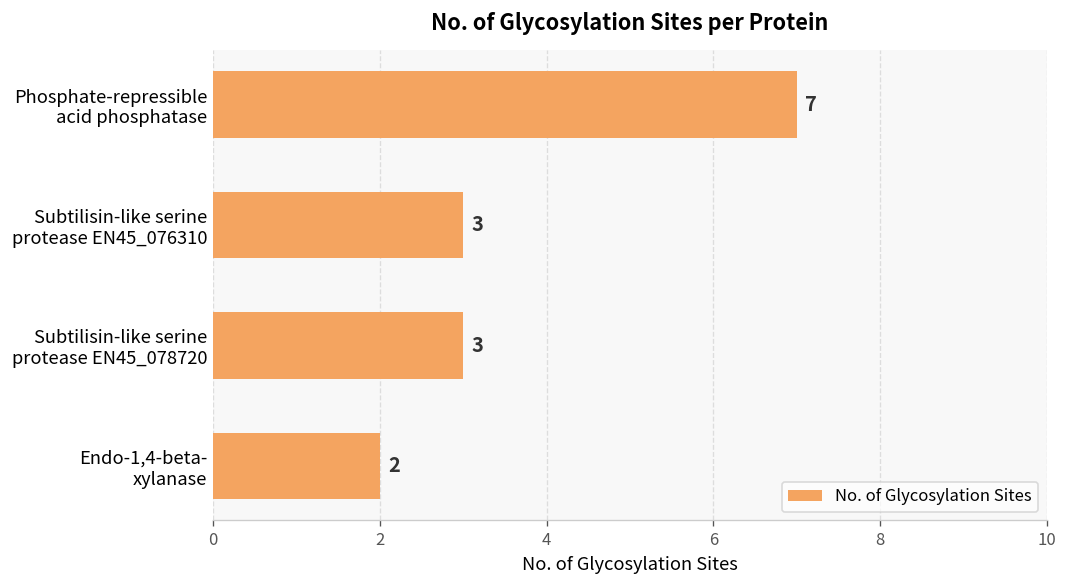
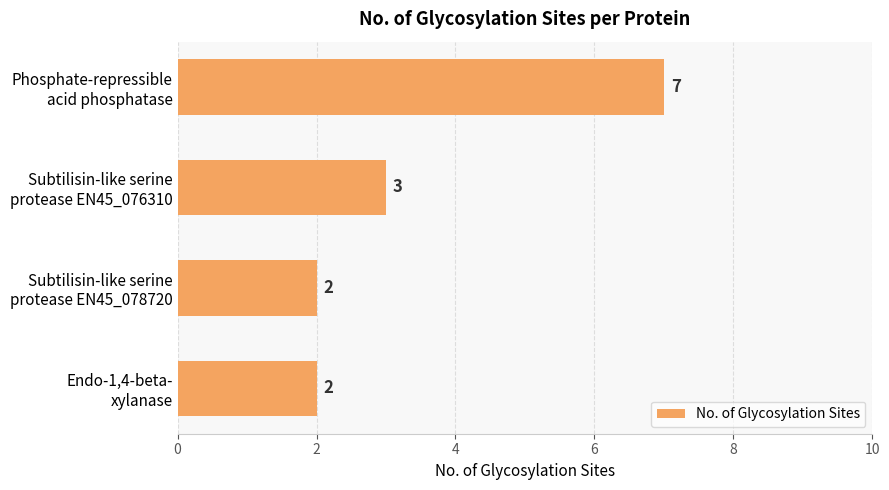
Subtilisin-like serine protease EN45_078720: 3 -> 2
